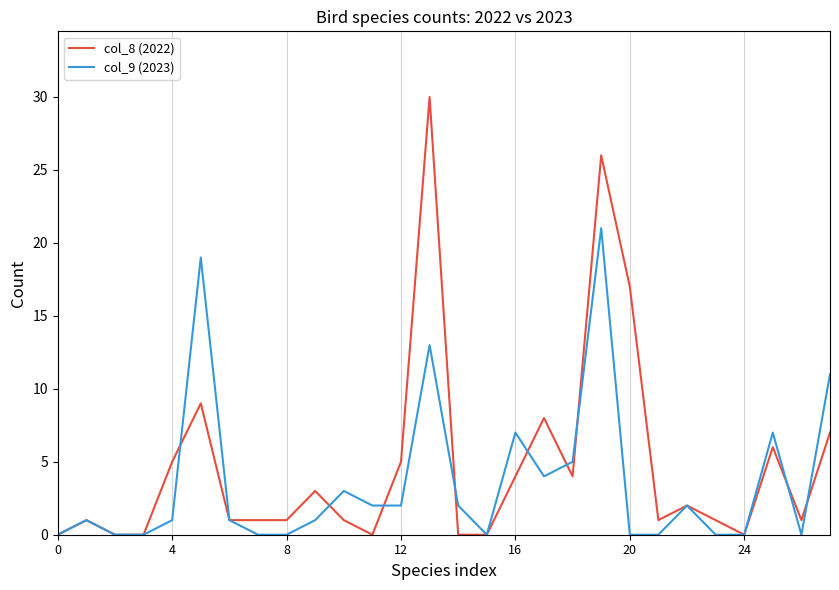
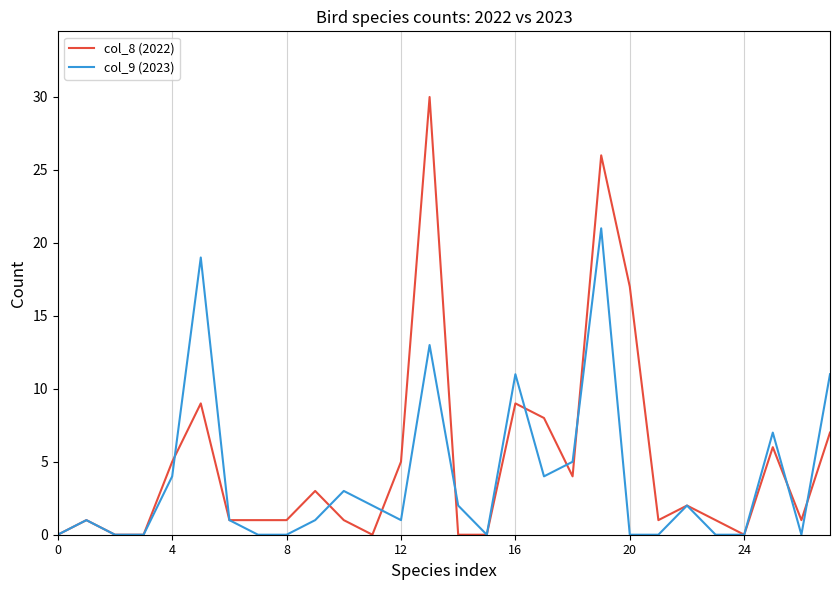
col_9 (2023), 4: 1 -> 4
col_9 (2023), 12: 2 -> 1
col_8 (2022), 16: 4 -> 9
col_9 (2023), 16: 7 -> 11
